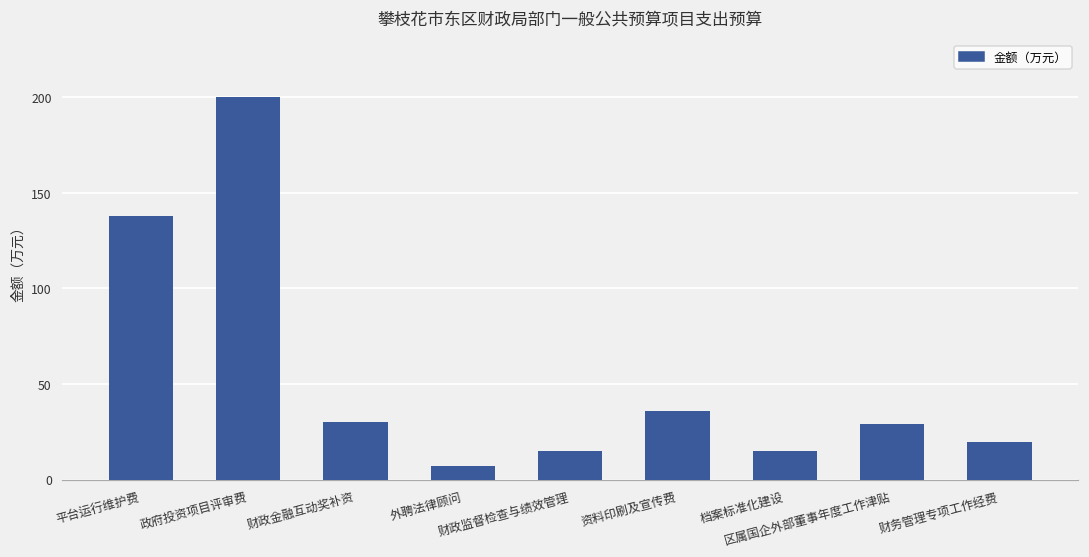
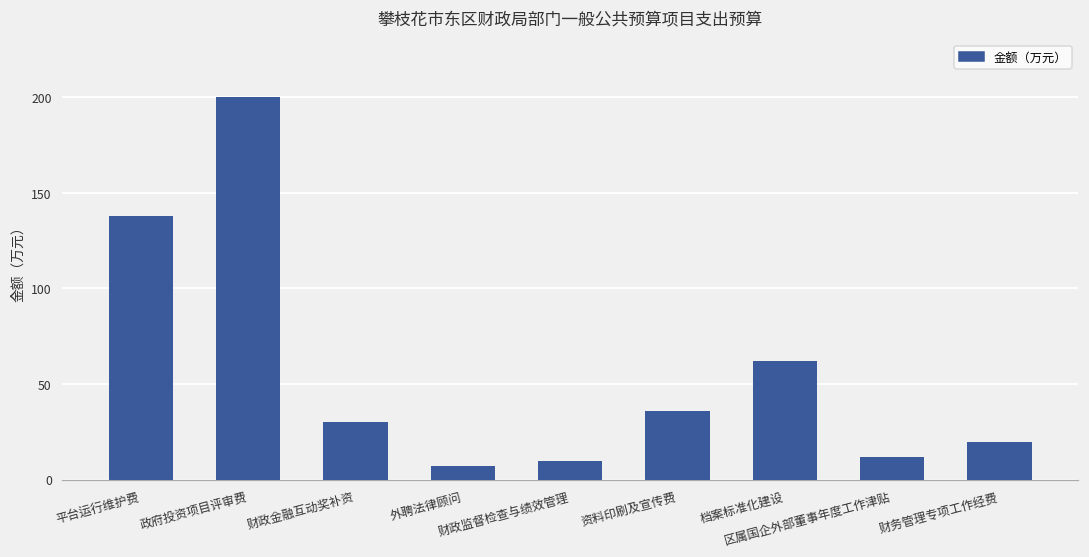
财政监督检查与绩效管理: 15 -> 10
档案标准化建设: 15 -> 62
区属国企外部董事年度工作津贴: 29 -> 12
